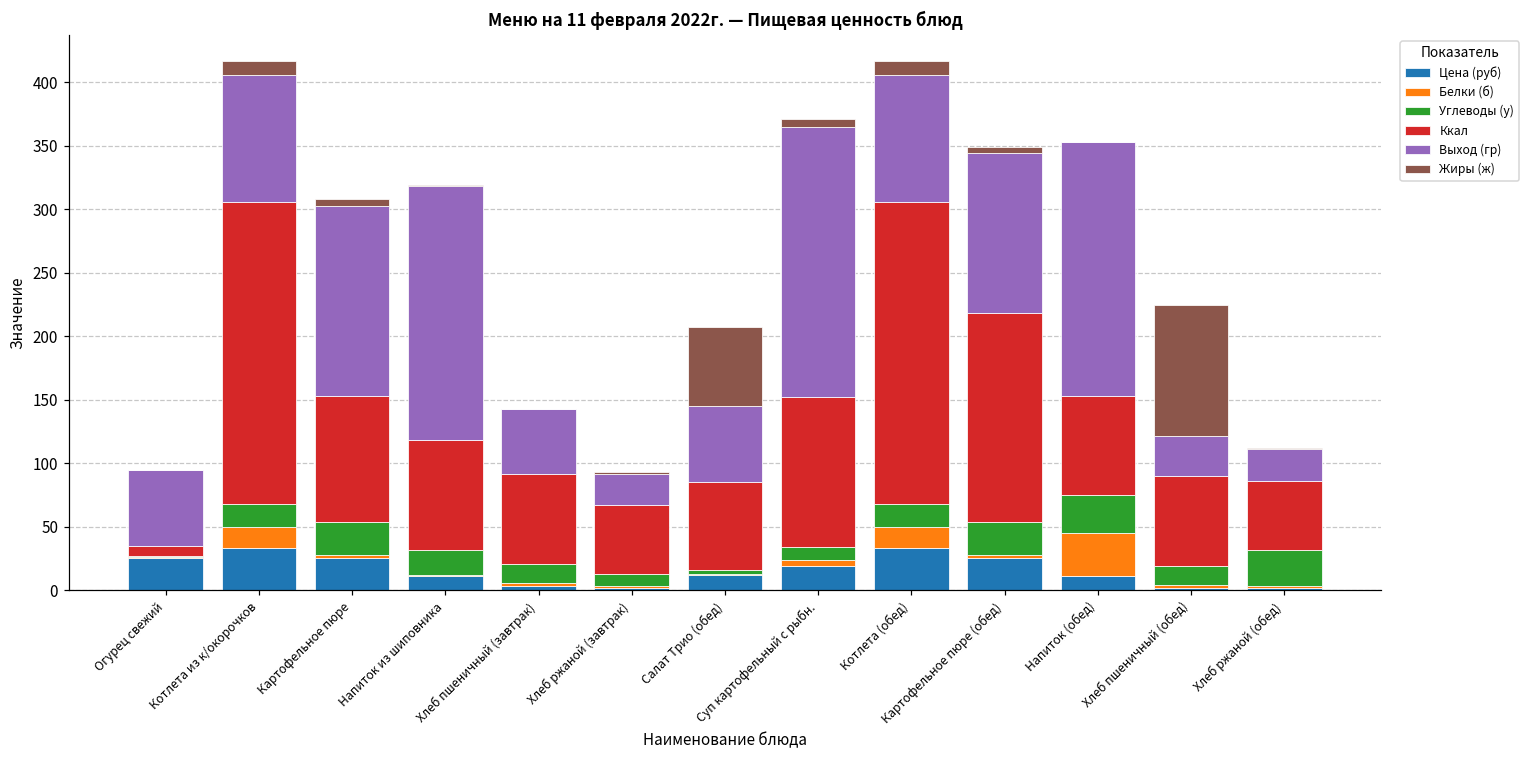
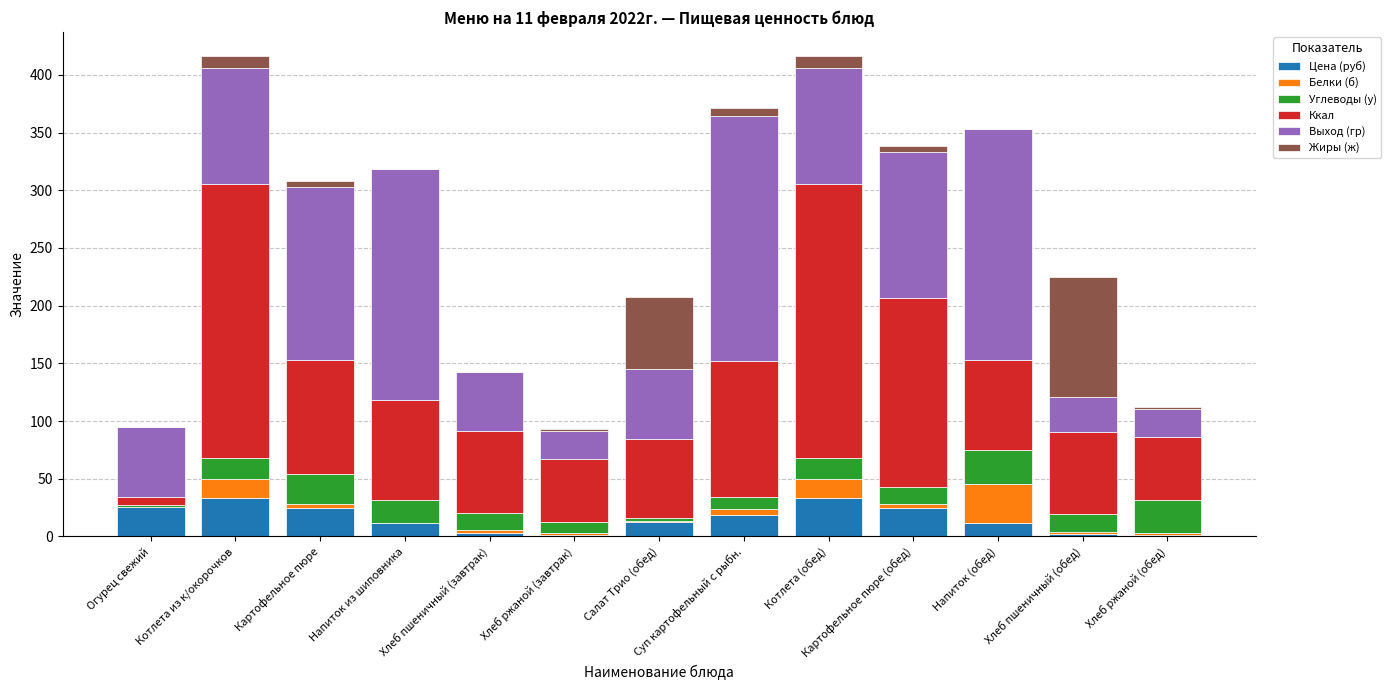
Углеводы (у), Картофельное пюре (обед): 26 -> 15
